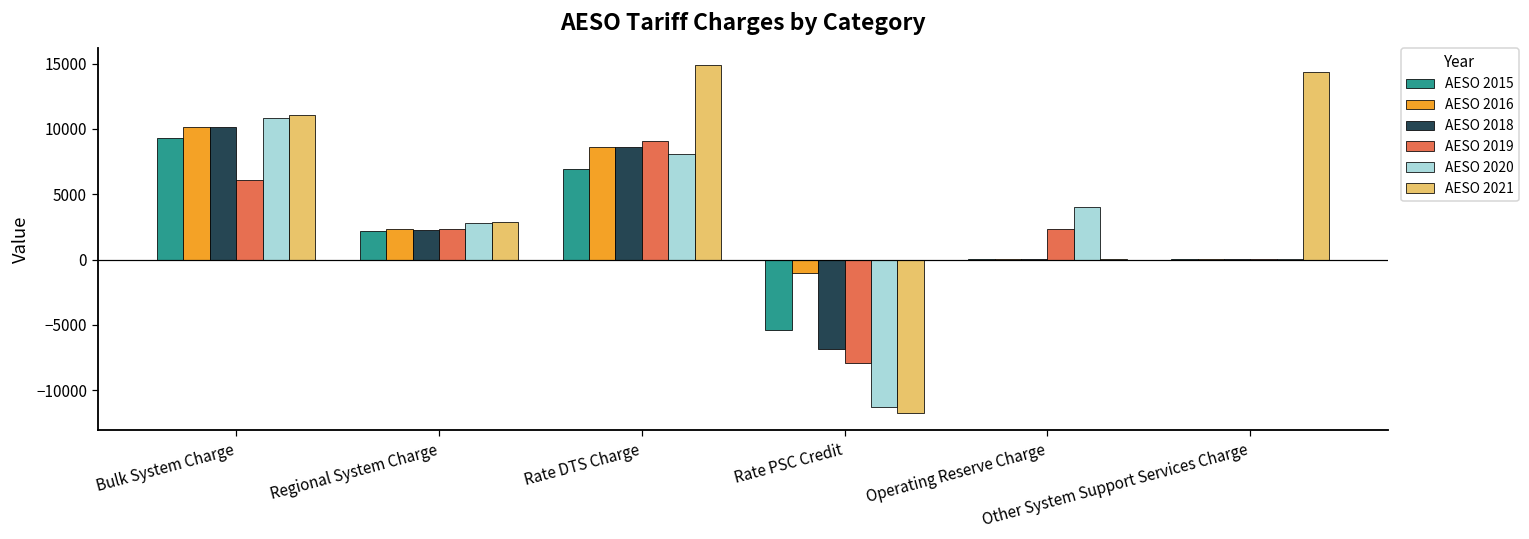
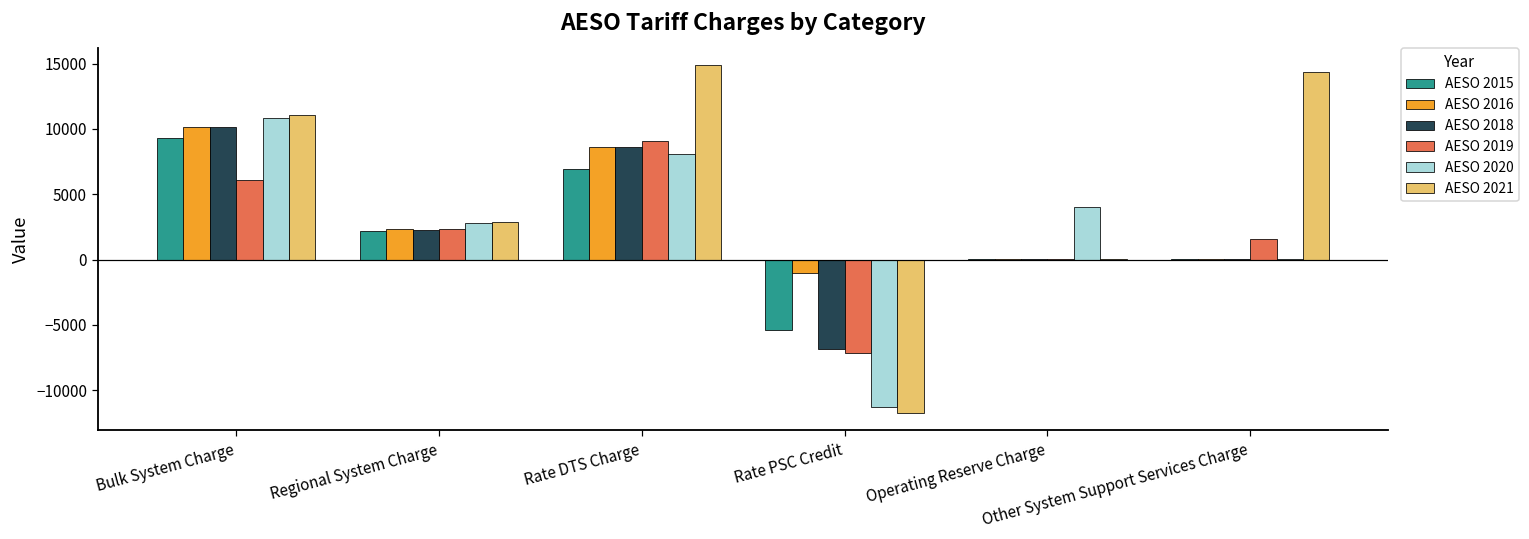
AESO 2019, Rate PSC Credit: -7900 -> -7200
AESO 2019, Operating Reserve Charge: 2300 -> 100
AESO 2019, Other System Support Services Charge: 0 -> 1600
